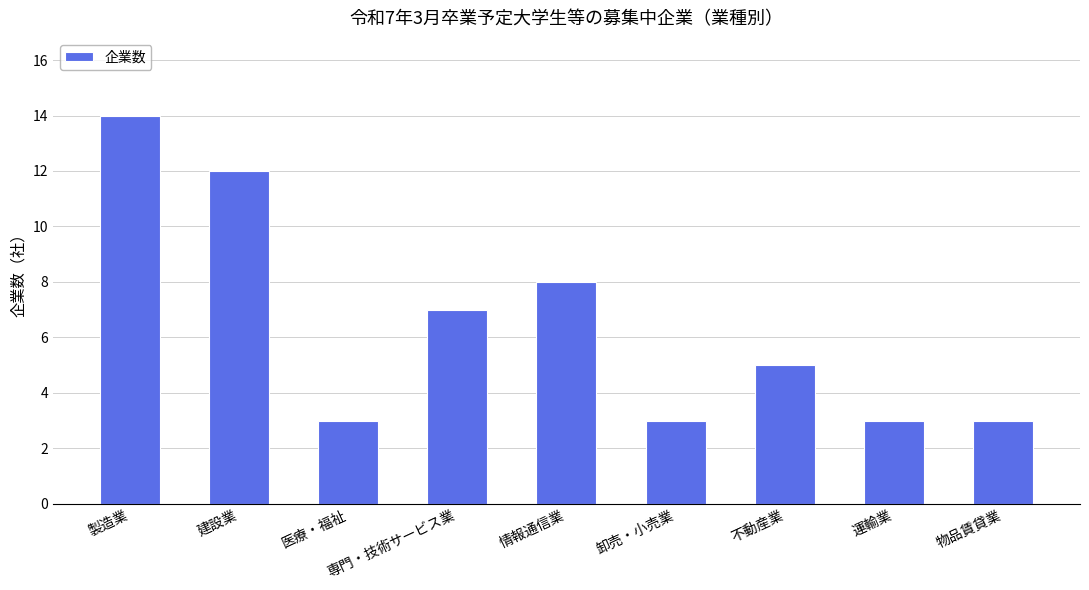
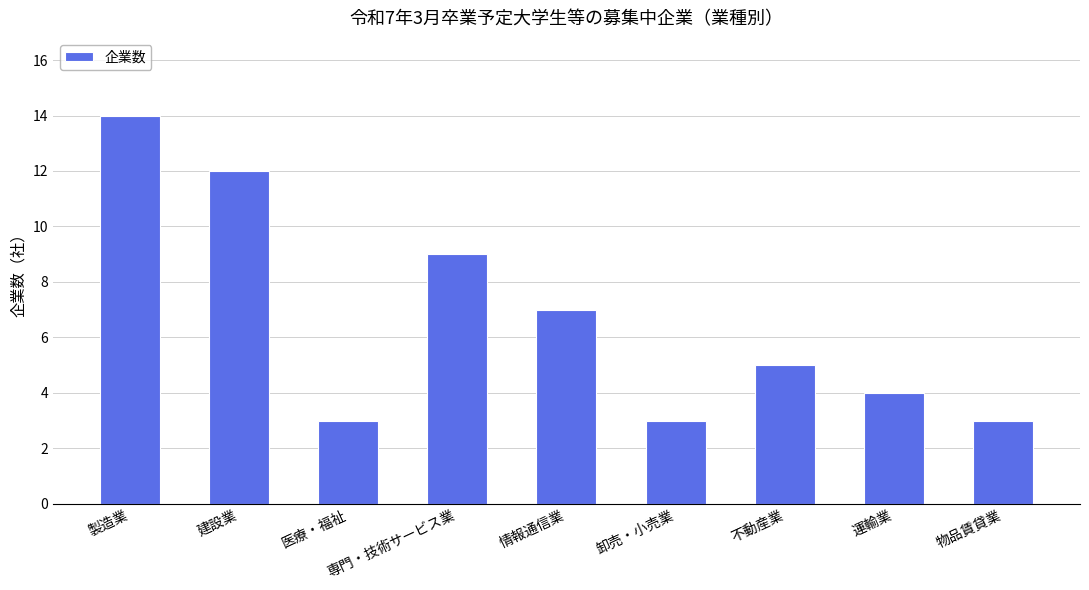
専門・技術サービス業: 7 -> 9
情報通信業: 8 -> 7
運輸業: 3 -> 4
